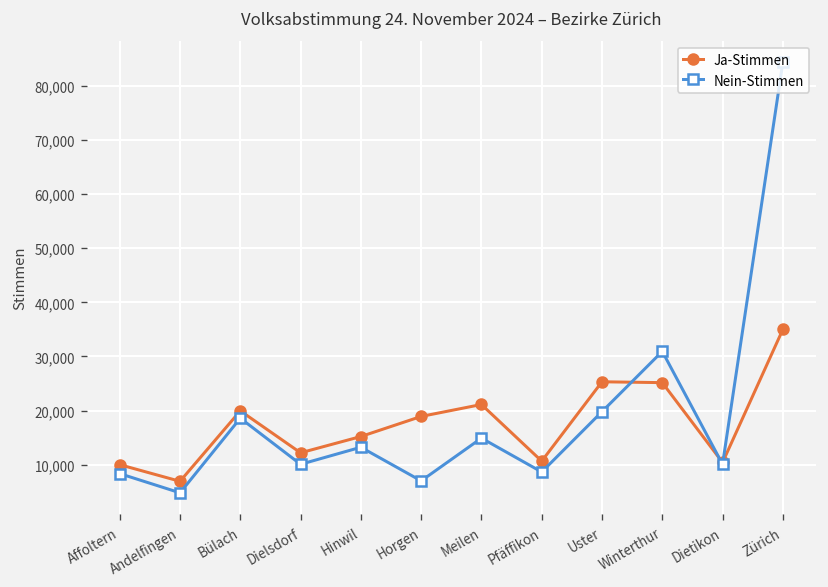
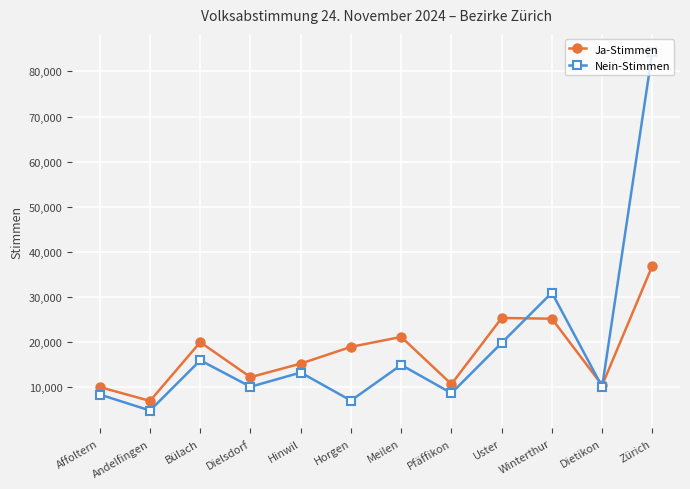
Nein-Stimmen, Bülach: 19,000 -> 16,000
Ja-Stimmen, Zürich: 35,000 -> 37,000
